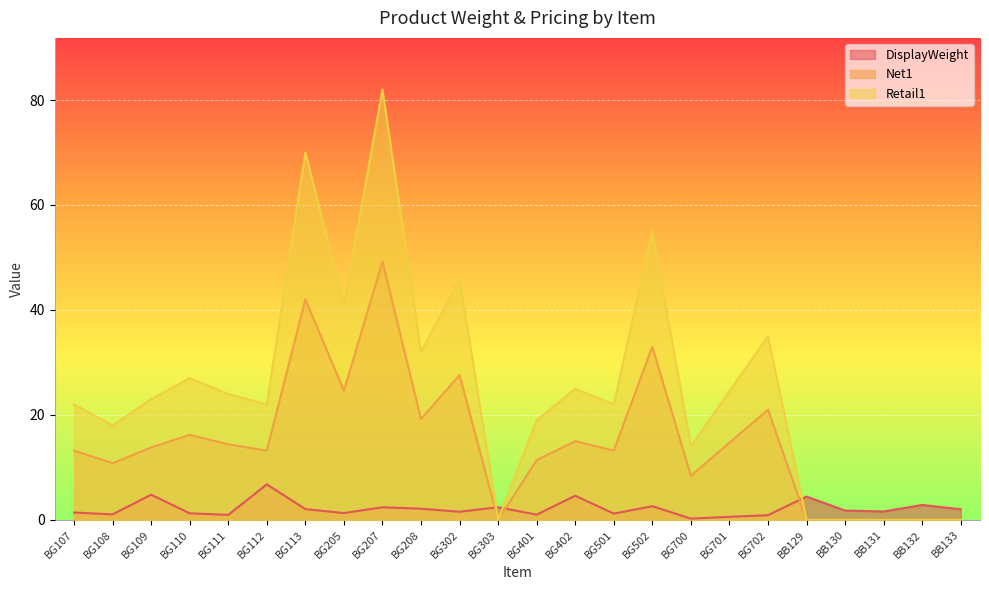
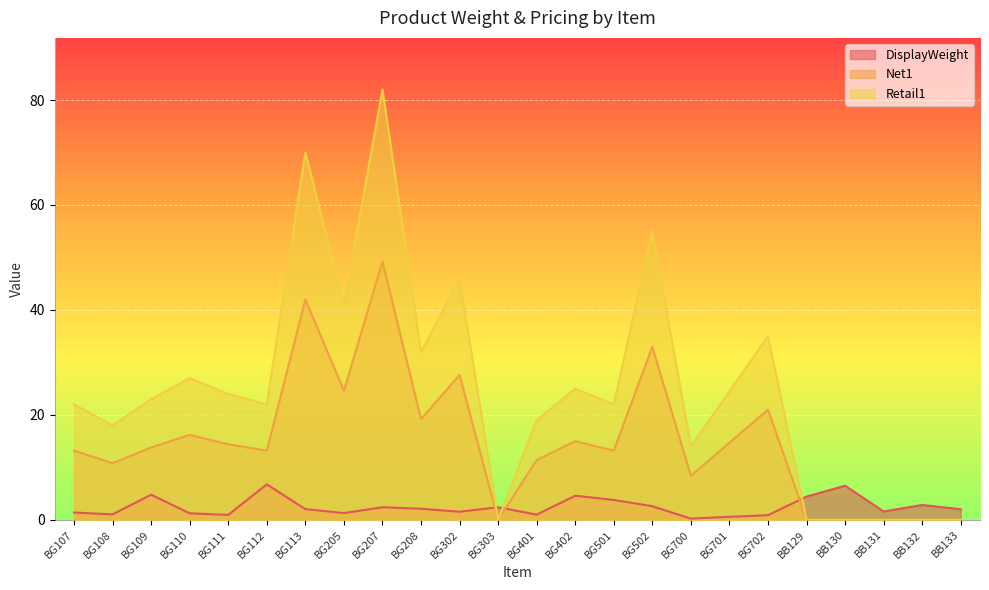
DisplayWeight, BG501: 1 -> 4
DisplayWeight, BB130: 2 -> 7
